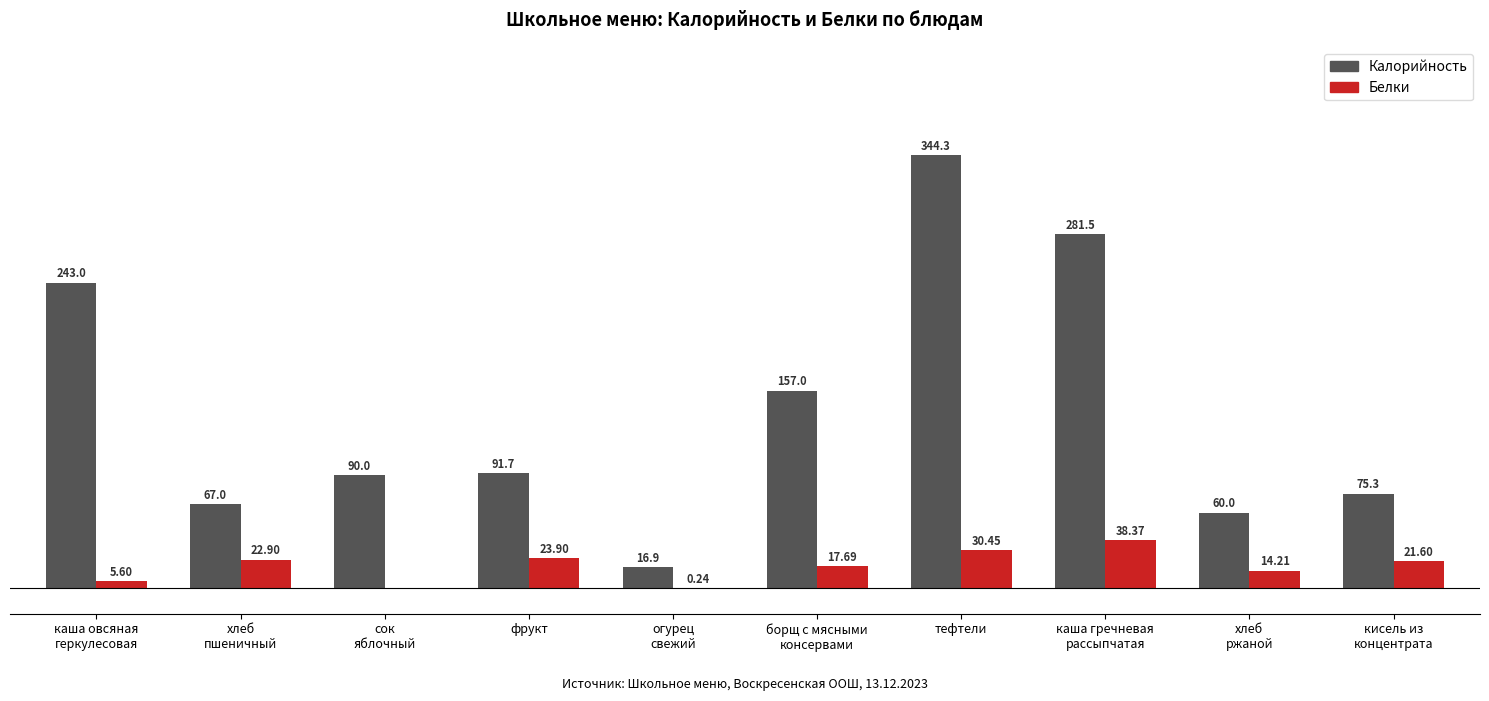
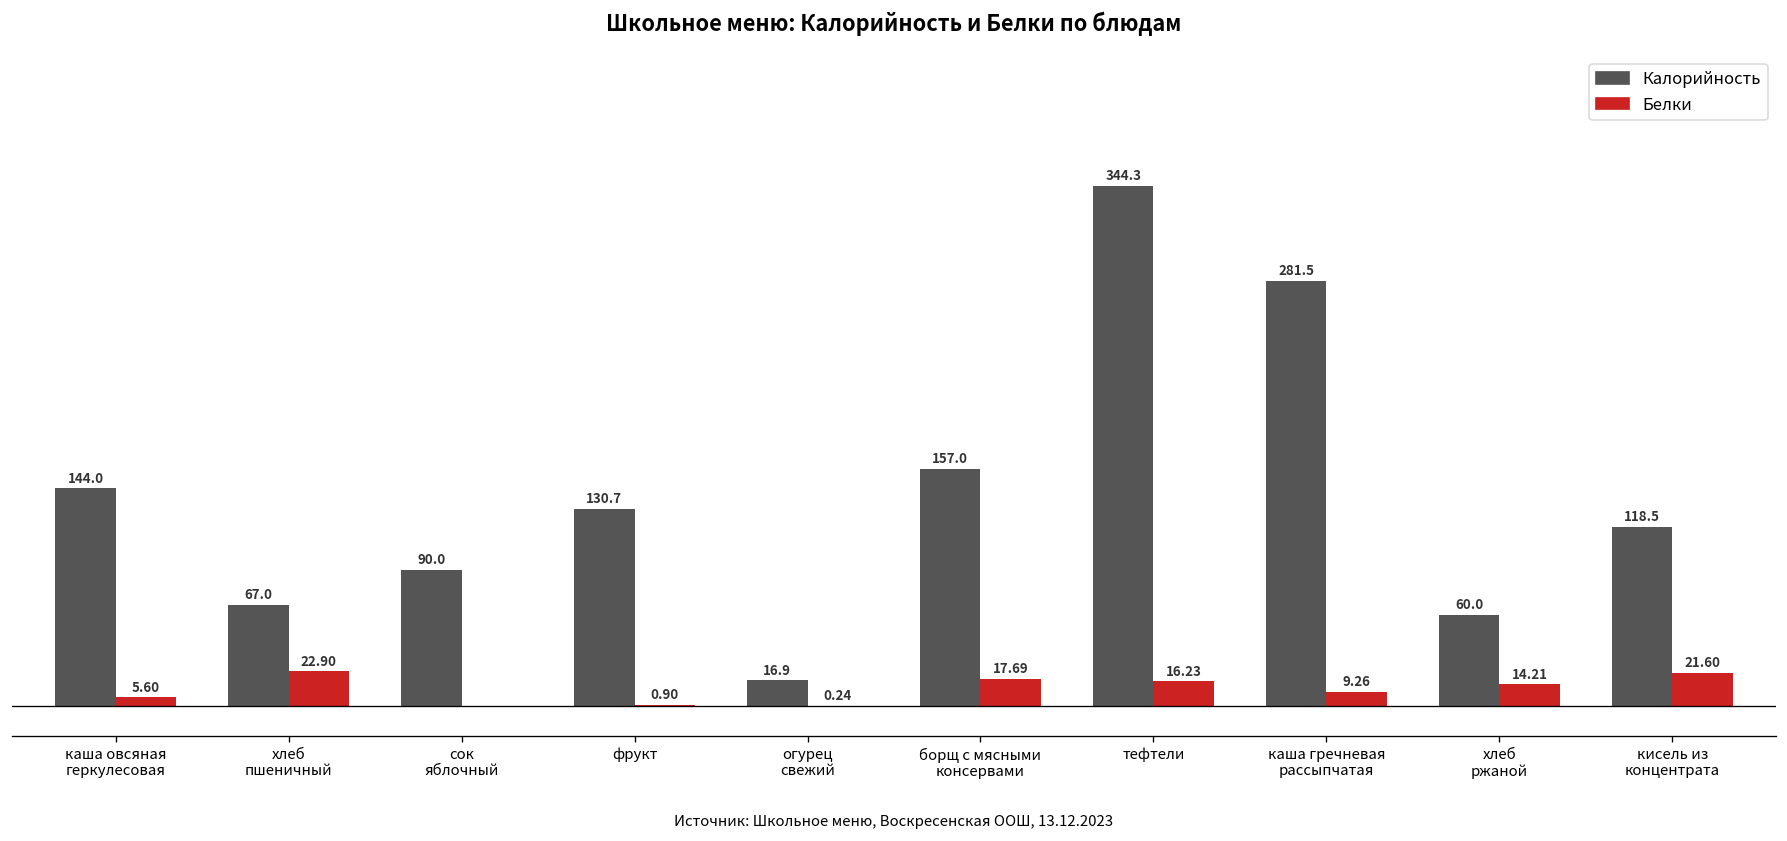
Калорийность, каша овсяная геркулесовая: 243.0 -> 144.0
Калорийность, фрукт: 91.7 -> 130.7
Белки, фрукт: 23.90 -> 0.90
Белки, тефтели: 30.45 -> 16.23
Белки, каша гречневая рассыпчатая: 38.37 -> 9.26
Калорийность, кисель из концентрата: 75.3 -> 118.5
